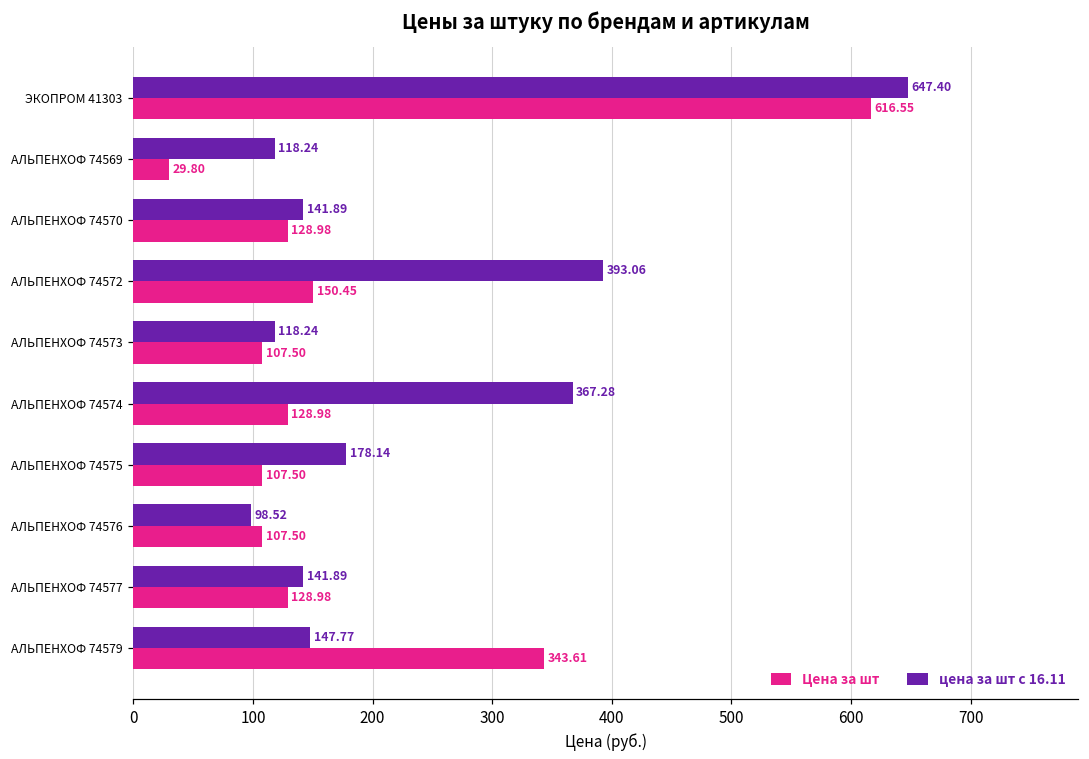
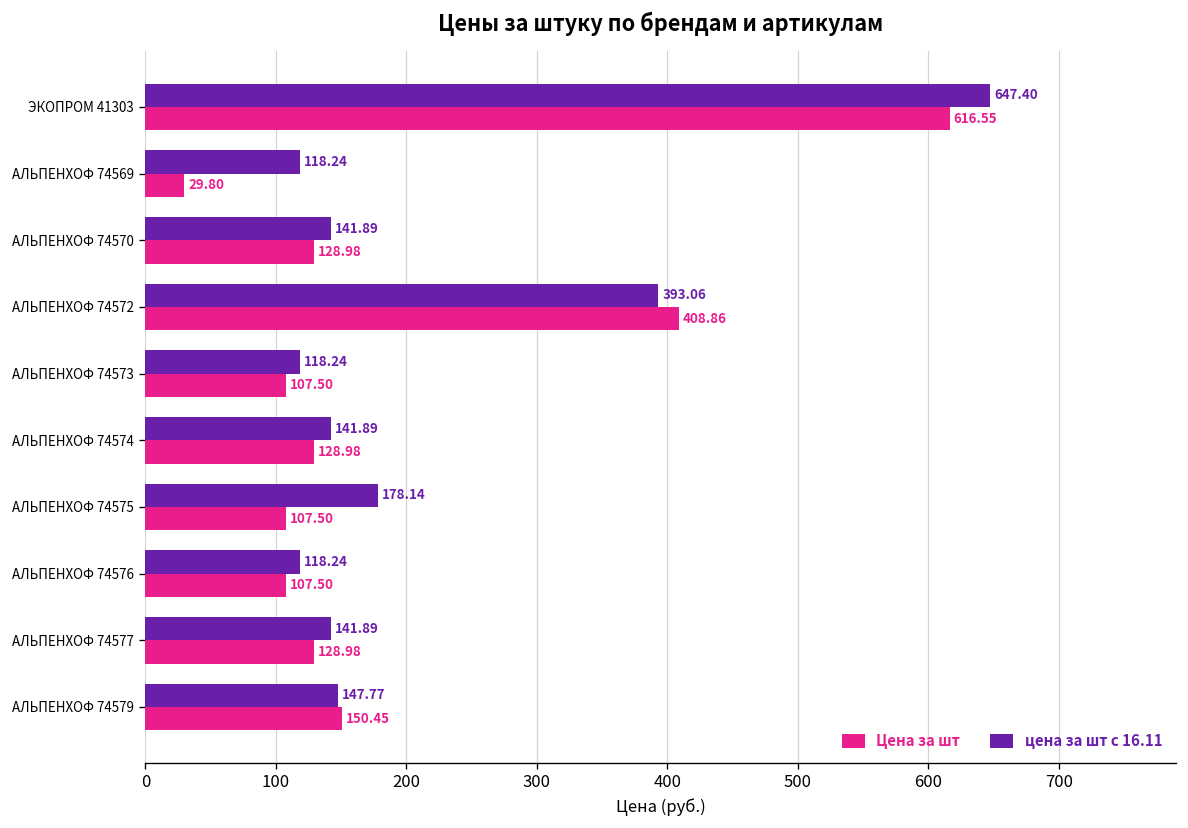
Цена за шт, АЛЬПЕНХОФ 74572: 150.45 -> 408.86
цена за шт с 16.11, АЛЬПЕНХОФ 74574: 367.28 -> 141.89
цена за шт с 16.11, АЛЬПЕНХОФ 74576: 98.52 -> 118.24
Цена за шт, АЛЬПЕНХОФ 74579: 343.61 -> 150.45
